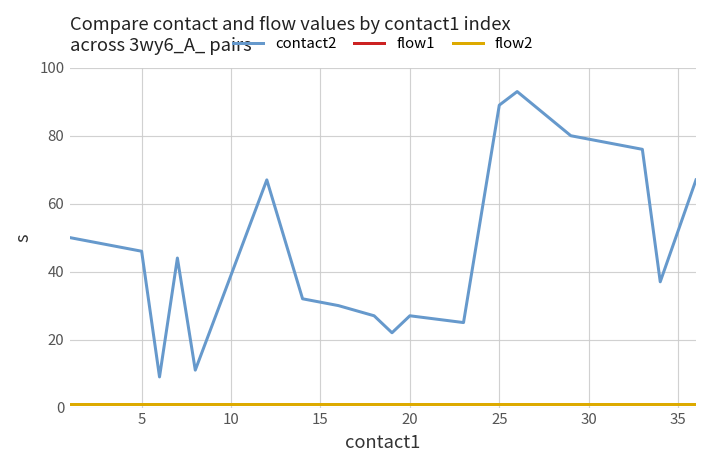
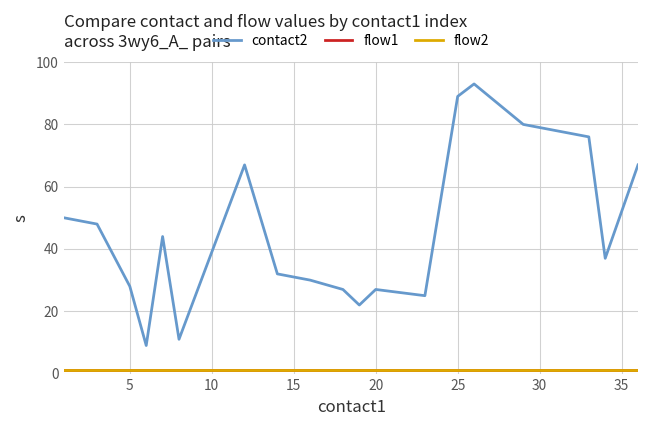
contact2, 5: 46 -> 28
